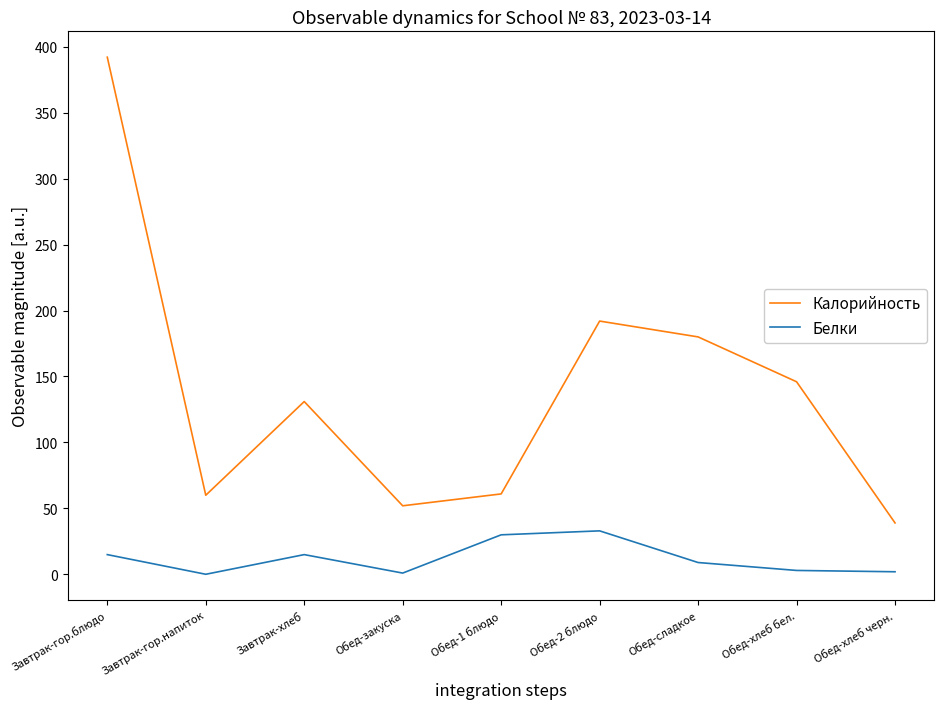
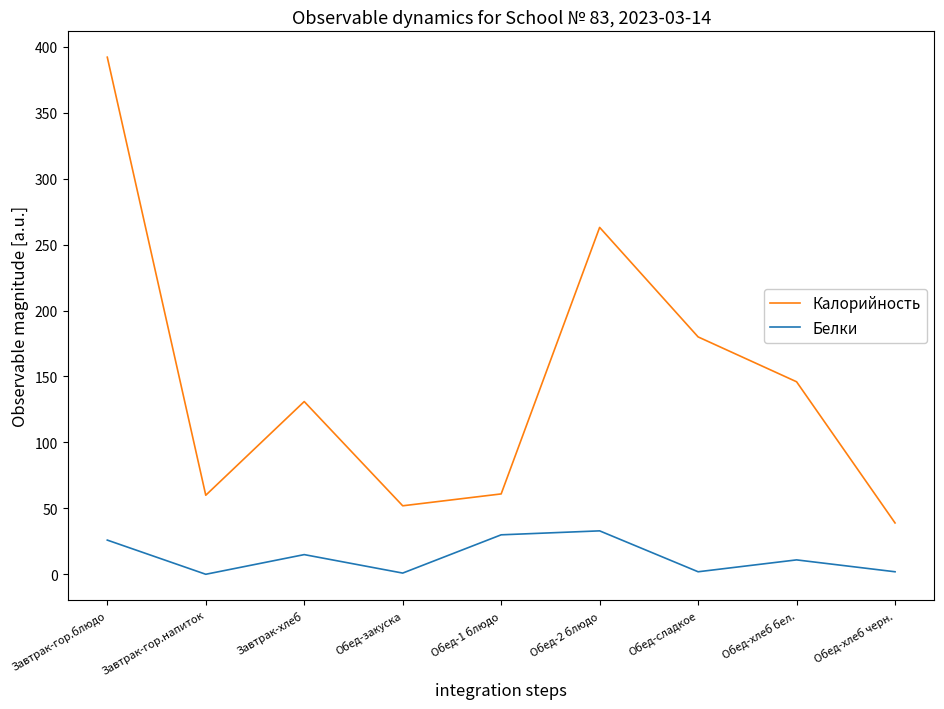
Белки, Завтрак-гор.блюдо: 15 -> 26
Калорийность, Обед-2 блюдо: 192 -> 263
Белки, Обед-сладкое: 9 -> 2
Белки, Обед-хлеб бел.: 3 -> 11
